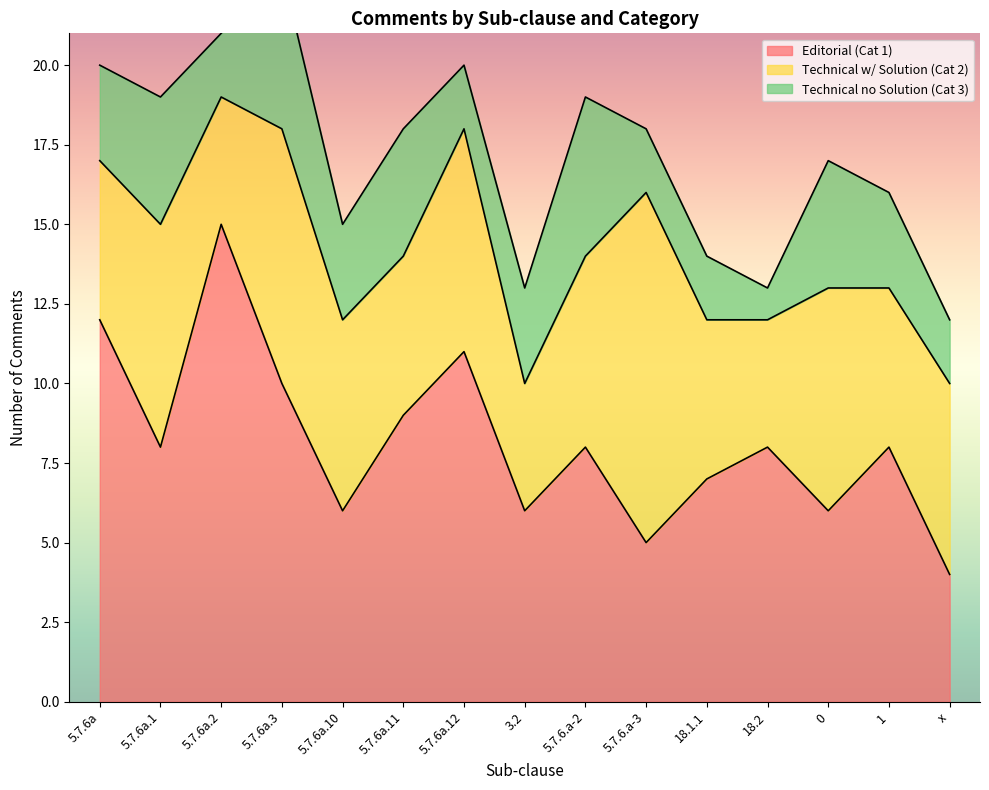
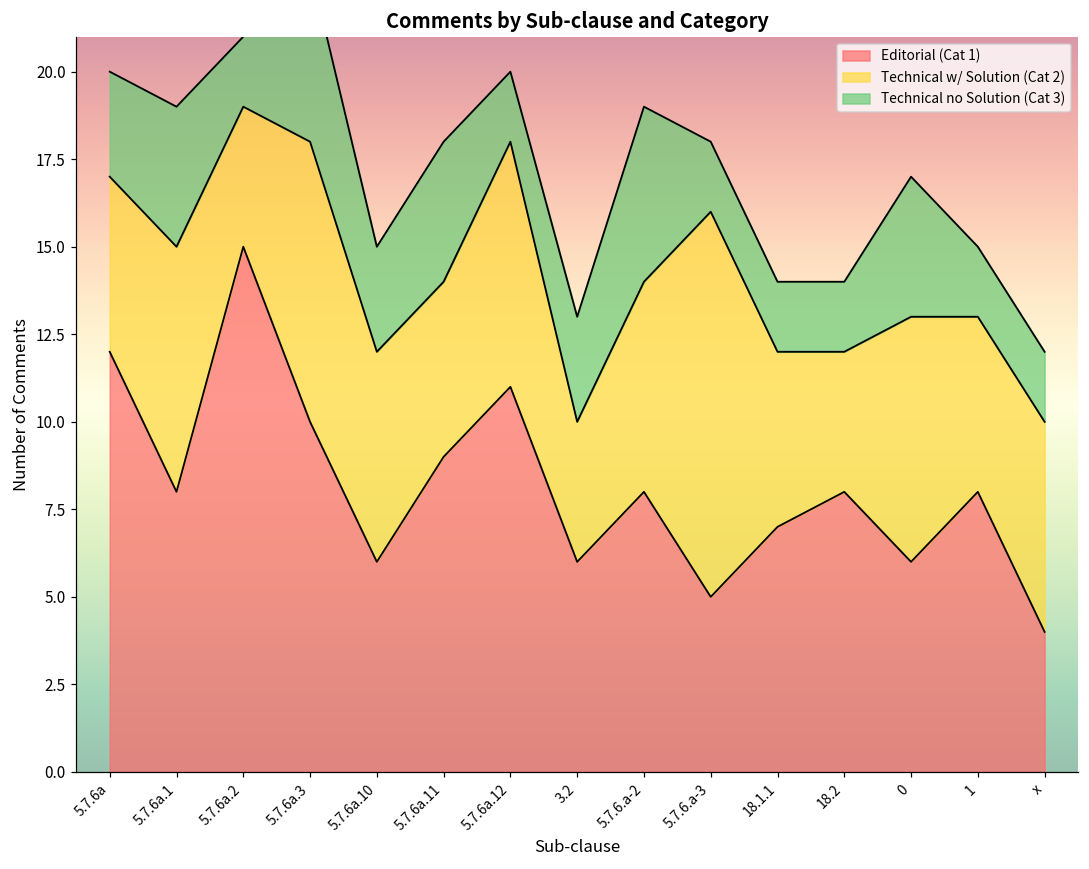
Technical no Solution (Cat 3), 18.2: 1 -> 2
Technical no Solution (Cat 3), 1: 3 -> 2
